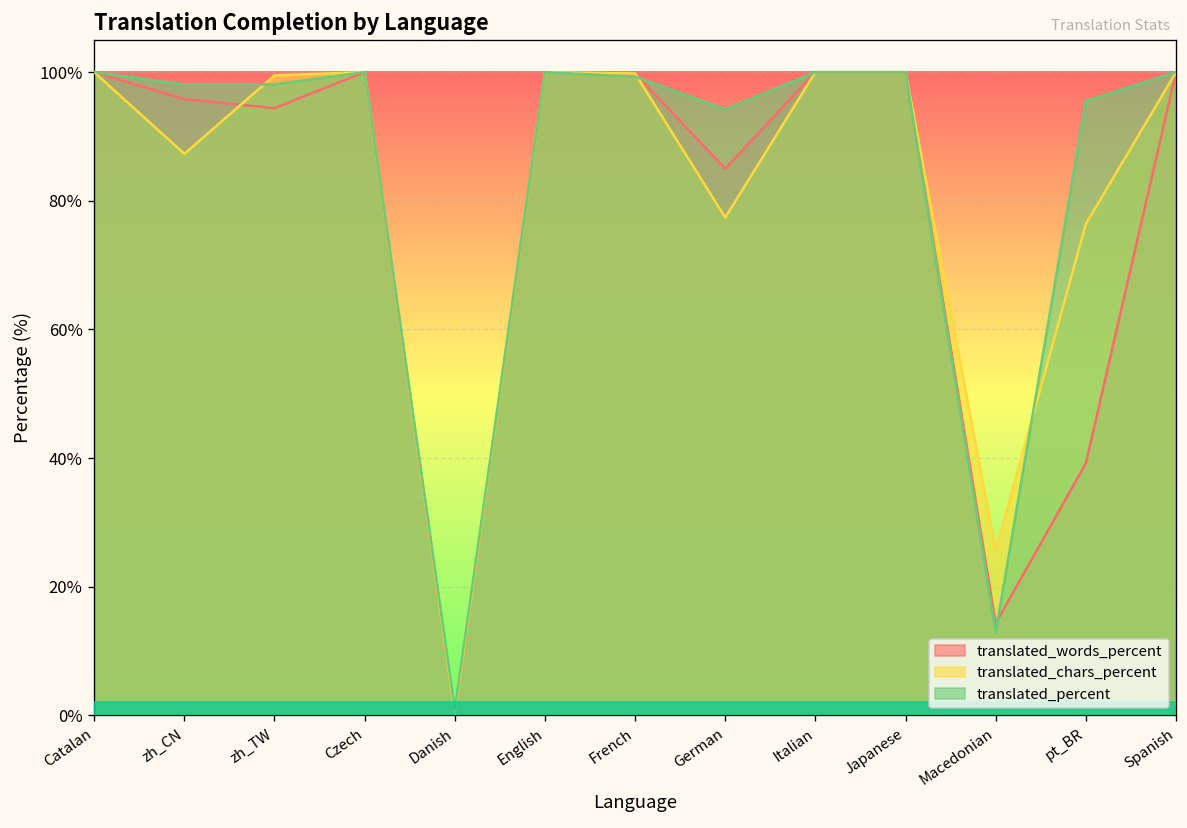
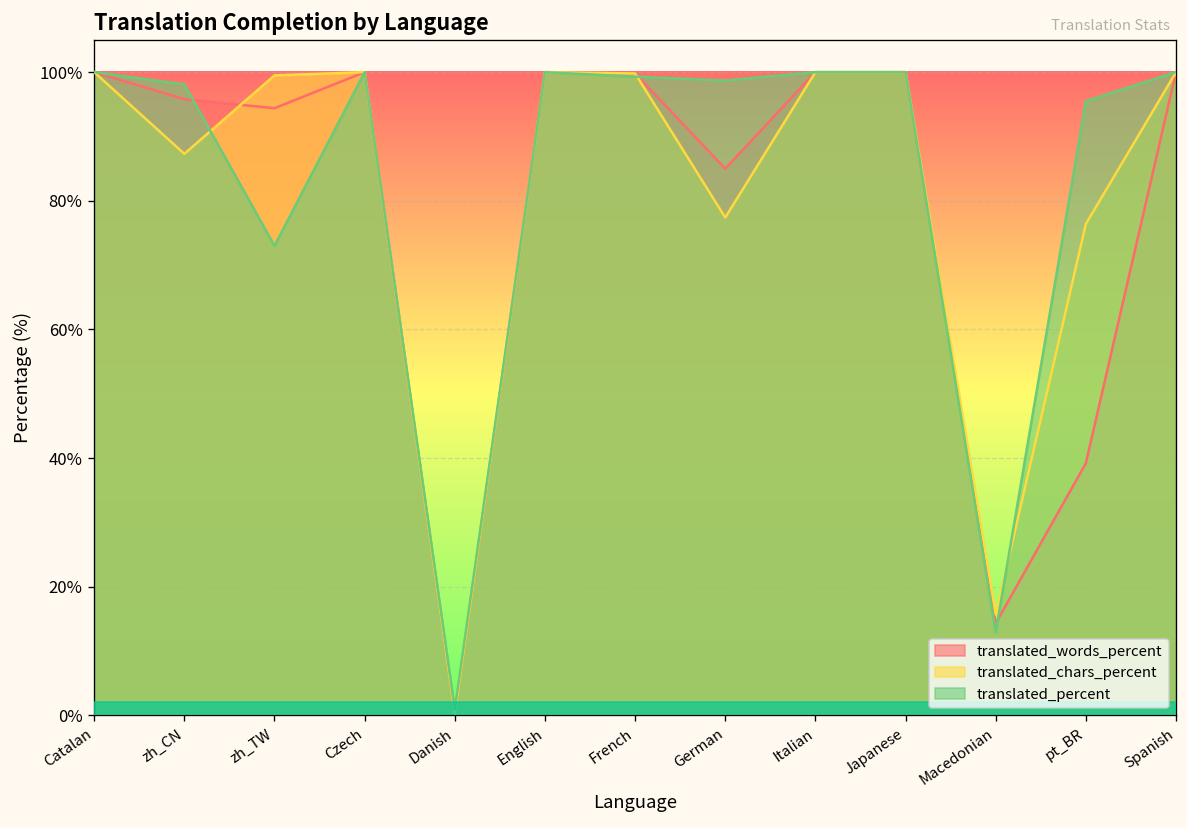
translated_percent, zh_TW: 98% -> 73%
translated_percent, German: 94% -> 99%
translated_chars_percent, Macedonian: 26% -> 16%
